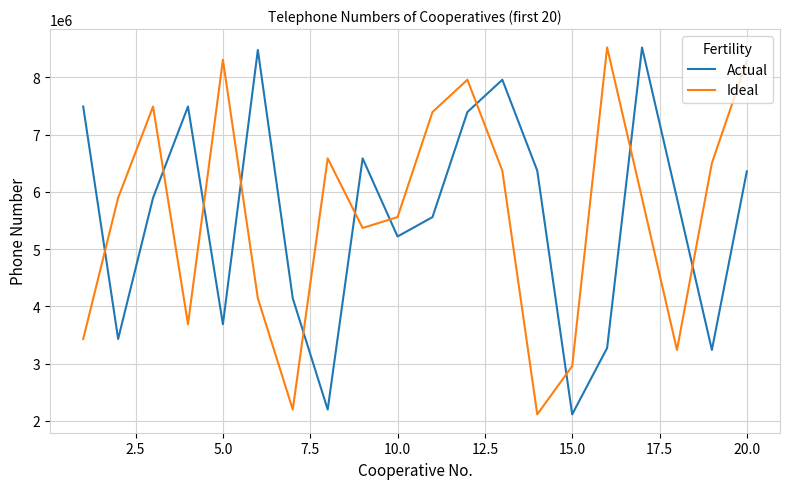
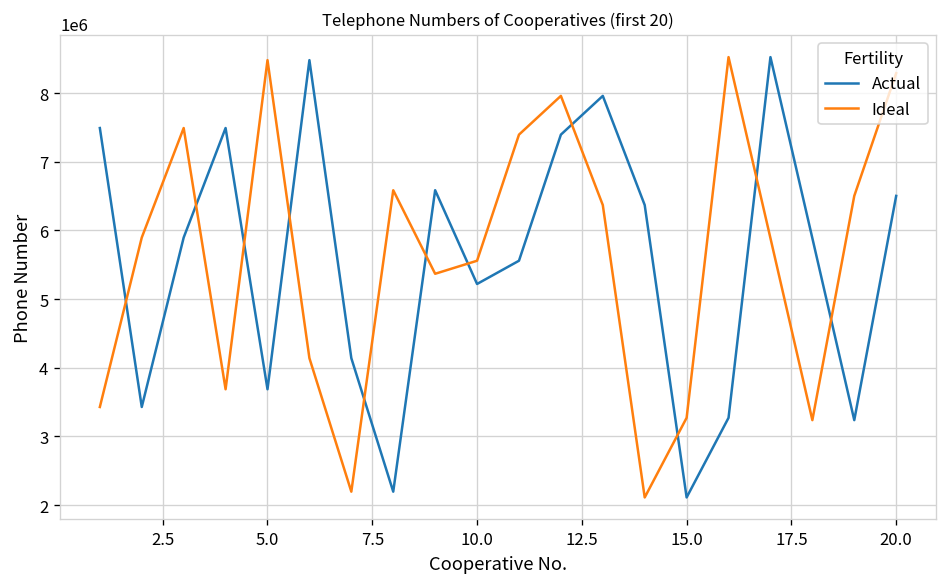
Ideal, 5.0: 8300000 -> 8500000
Ideal, 15.0: 3000000 -> 3300000
Actual, 20.0: 6400000 -> 6500000
